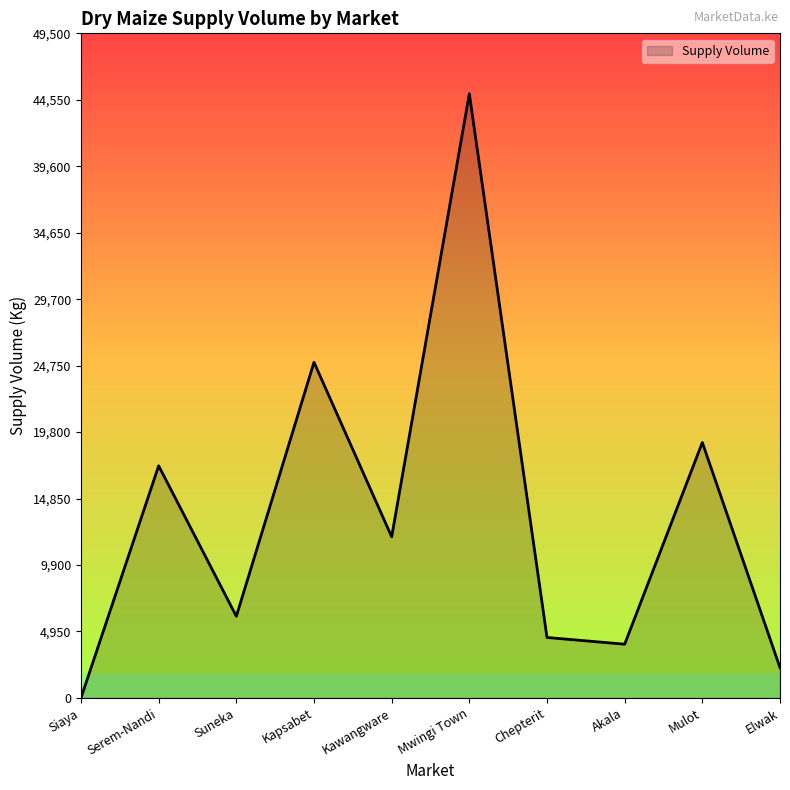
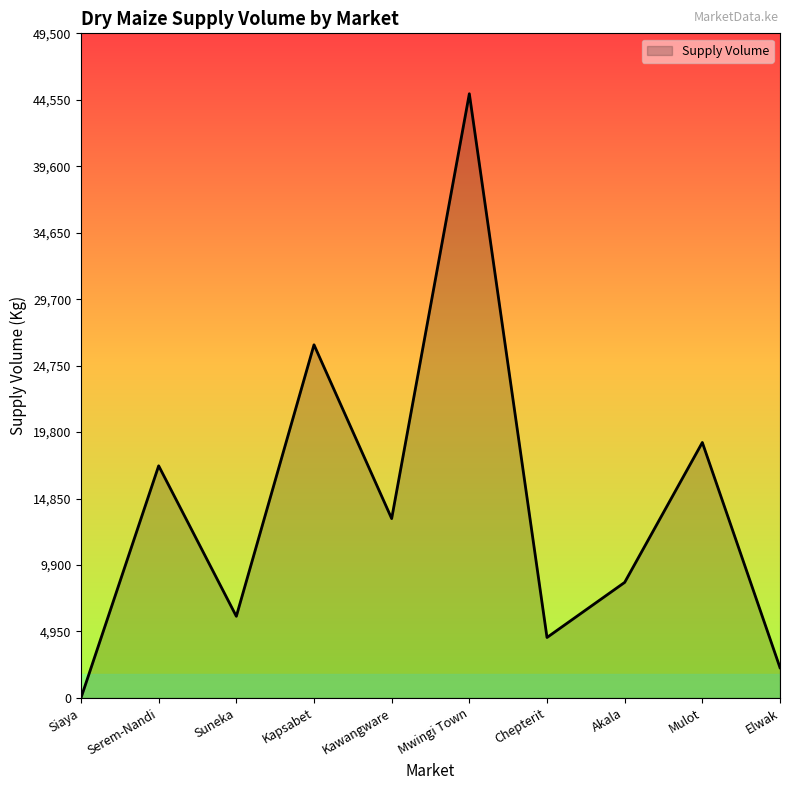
Kapsabet: 25,000 -> 26,300
Kawangware: 12,000 -> 13,400
Akala: 4,000 -> 8,600
